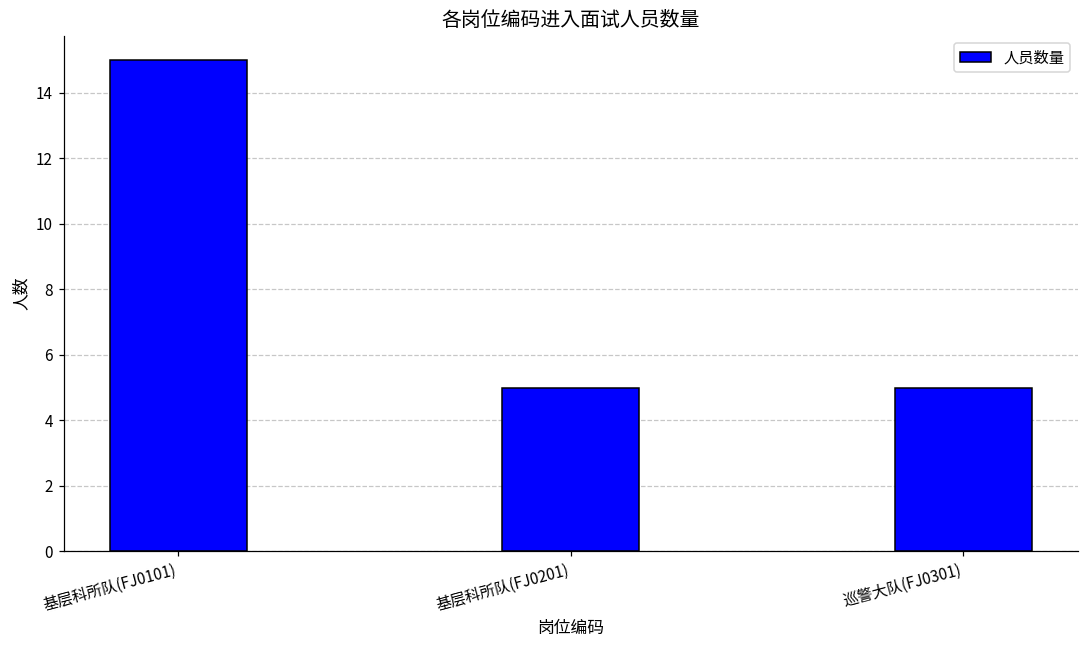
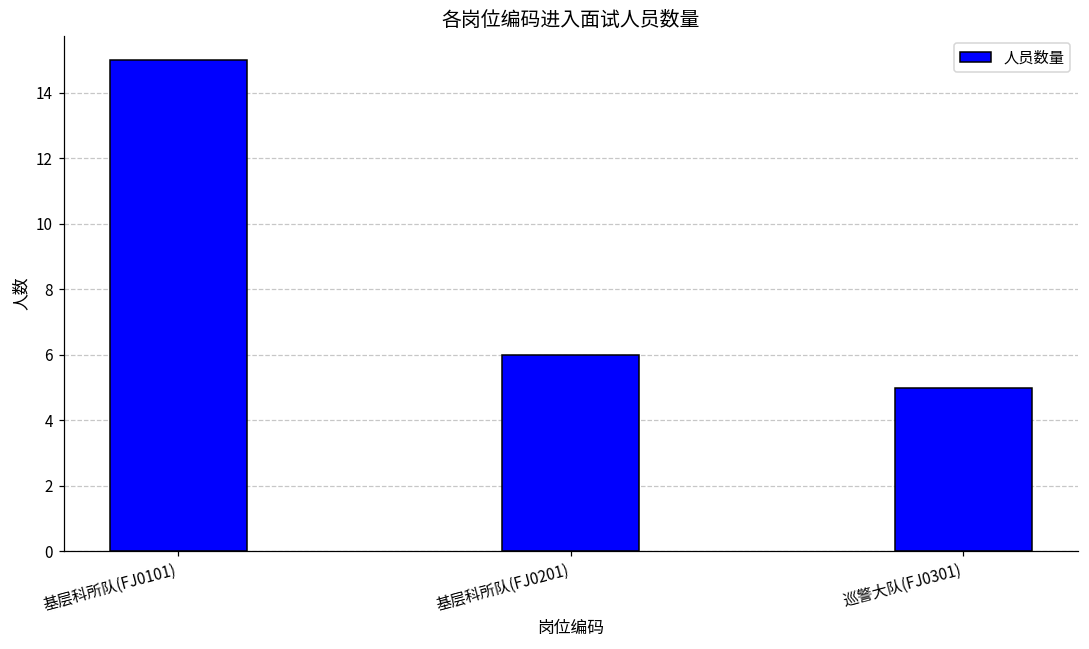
基层科所队(FJ0201): 5 -> 6
